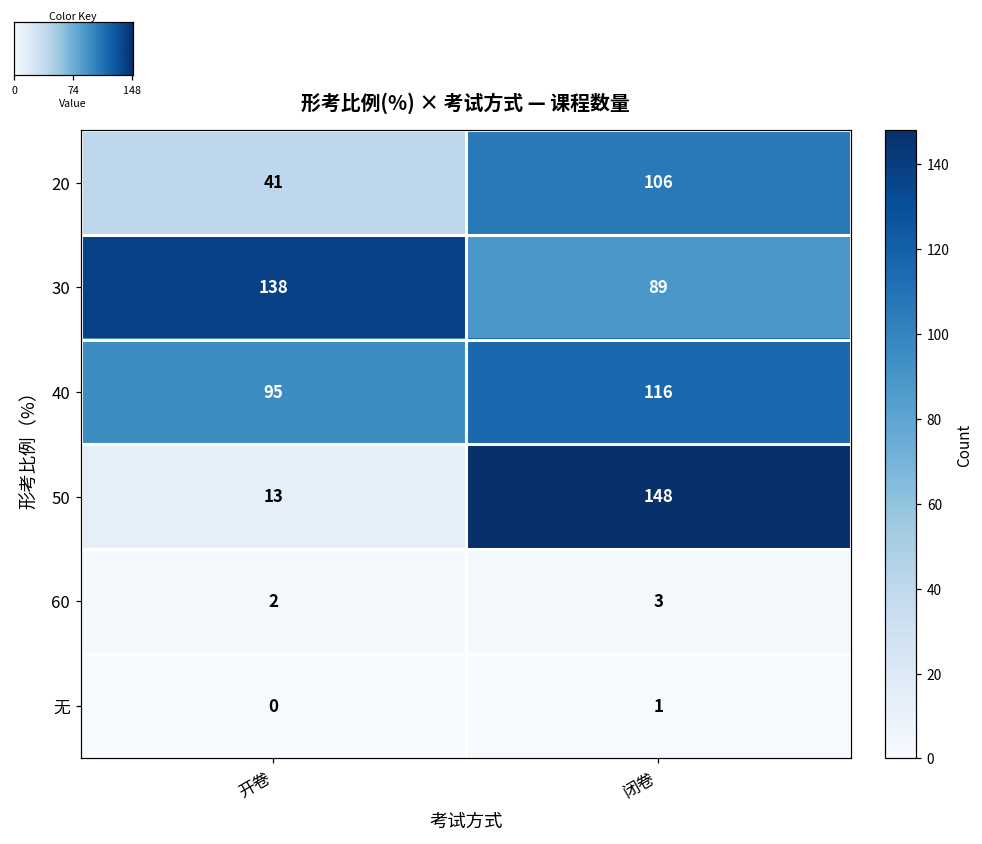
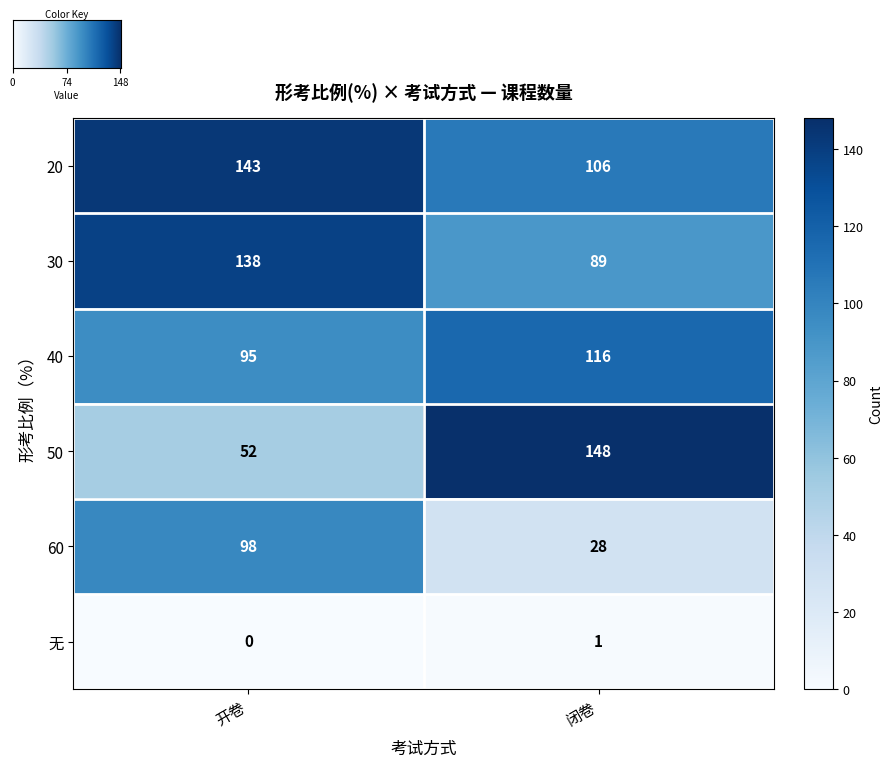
20, 开卷: 41 -> 143
50, 开卷: 13 -> 52
60, 开卷: 2 -> 98
60, 闭卷: 3 -> 28
